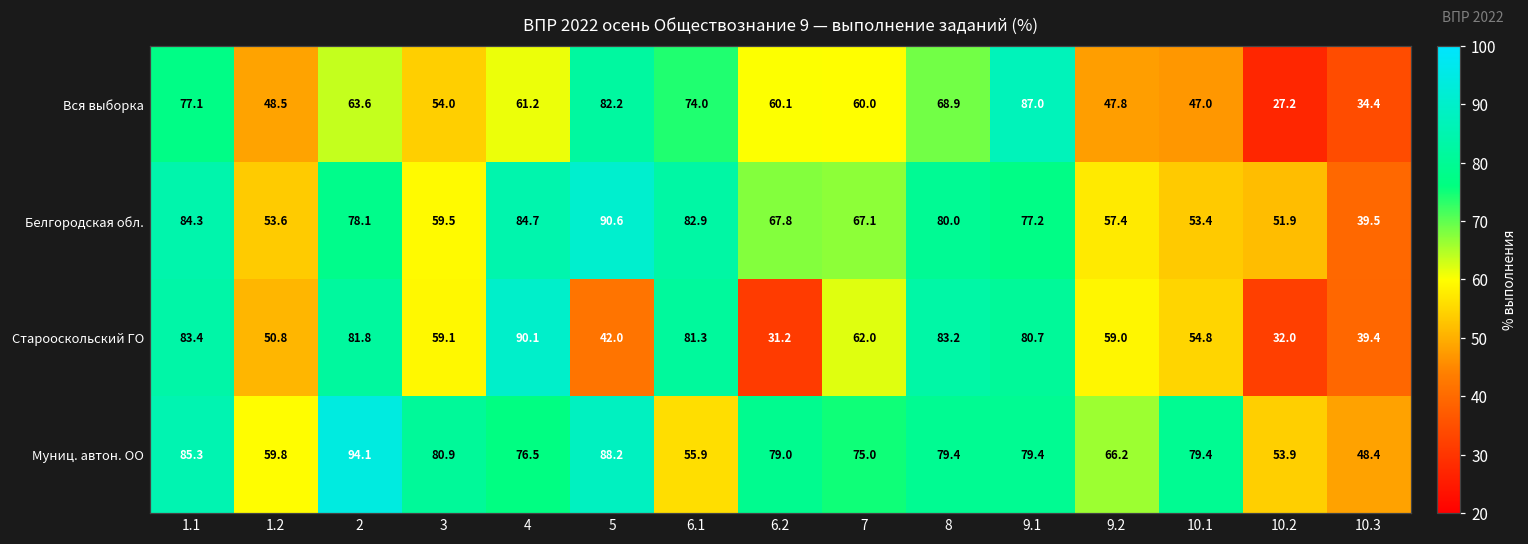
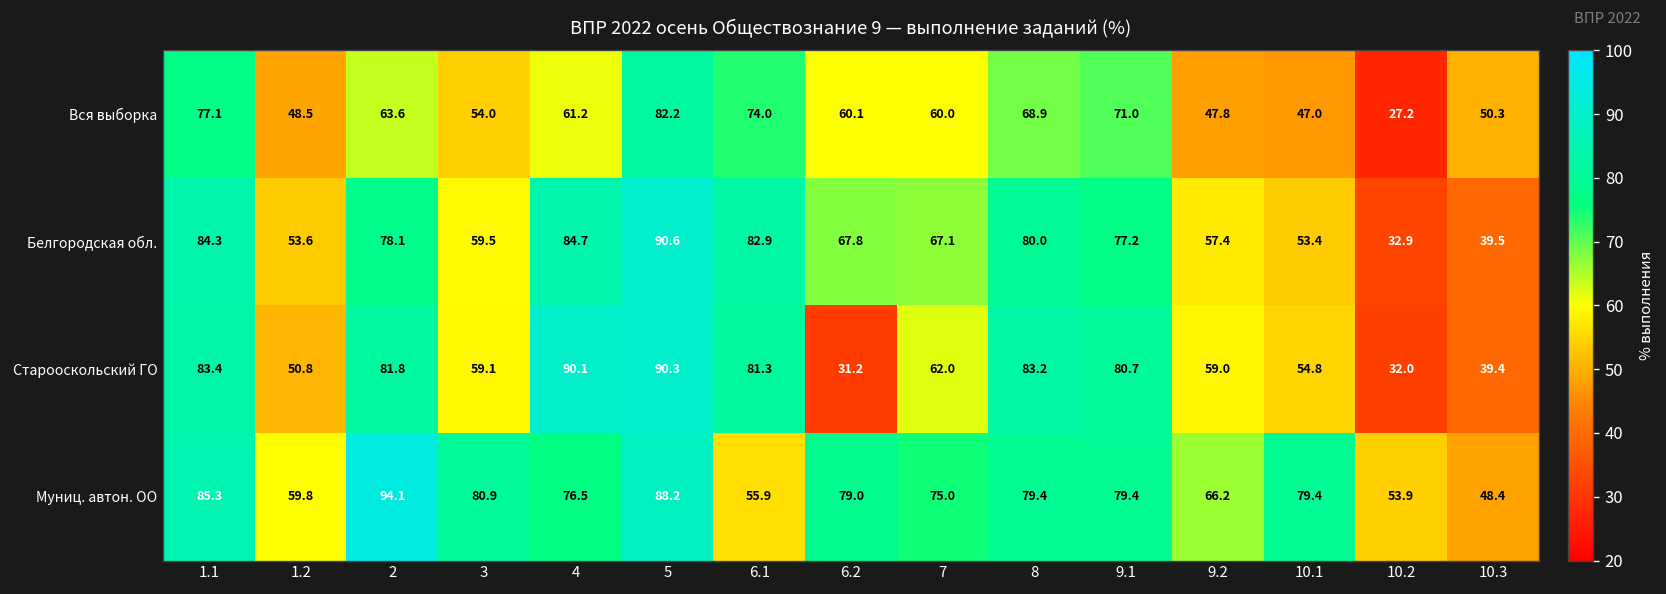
Вся выборка, 9.1: 87.0 -> 71.0
Вся выборка, 10.3: 34.4 -> 50.3
Белгородская обл., 10.2: 51.9 -> 32.9
Старооскольский ГО, 5: 42.0 -> 90.3
